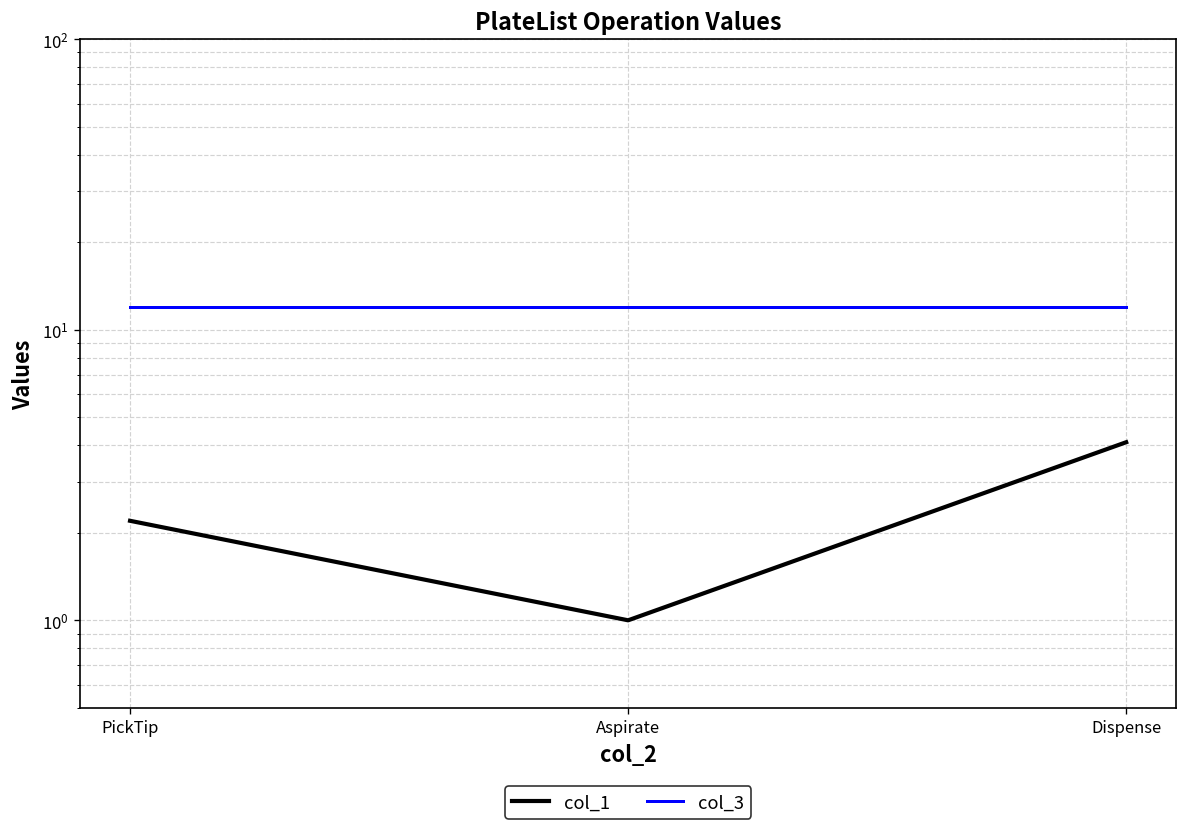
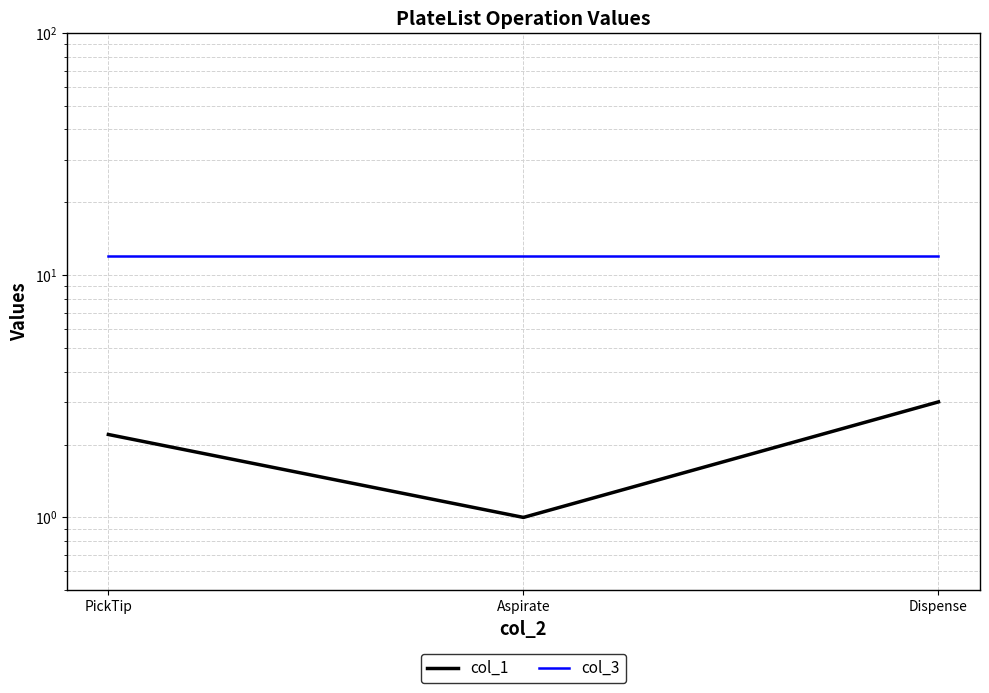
col_1, Dispense: 4.1 -> 3.0
